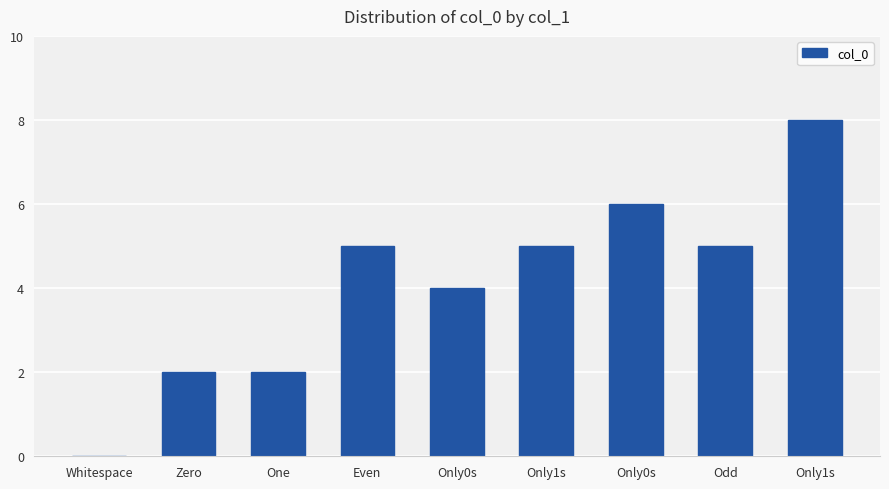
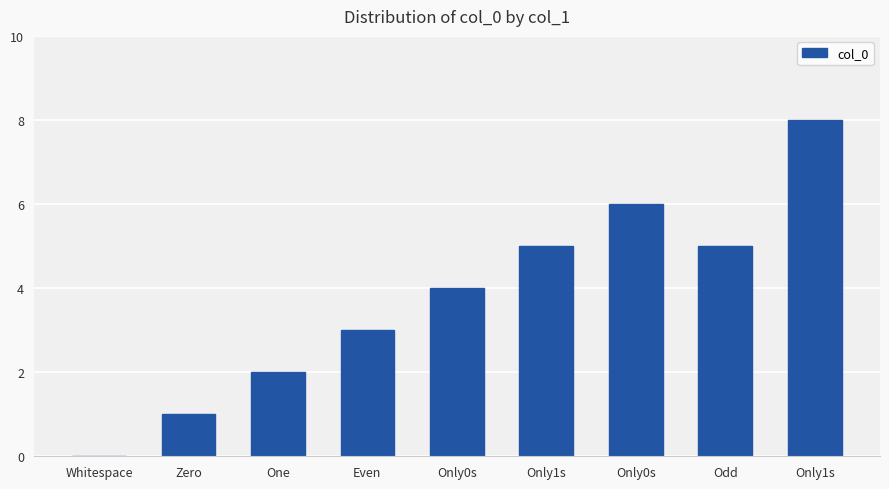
Zero: 2 -> 1
Even: 5 -> 3
